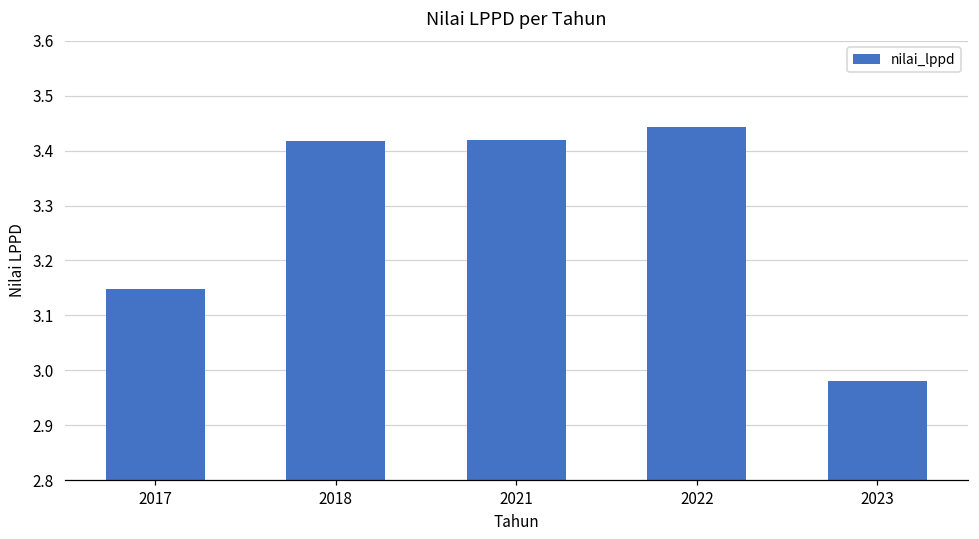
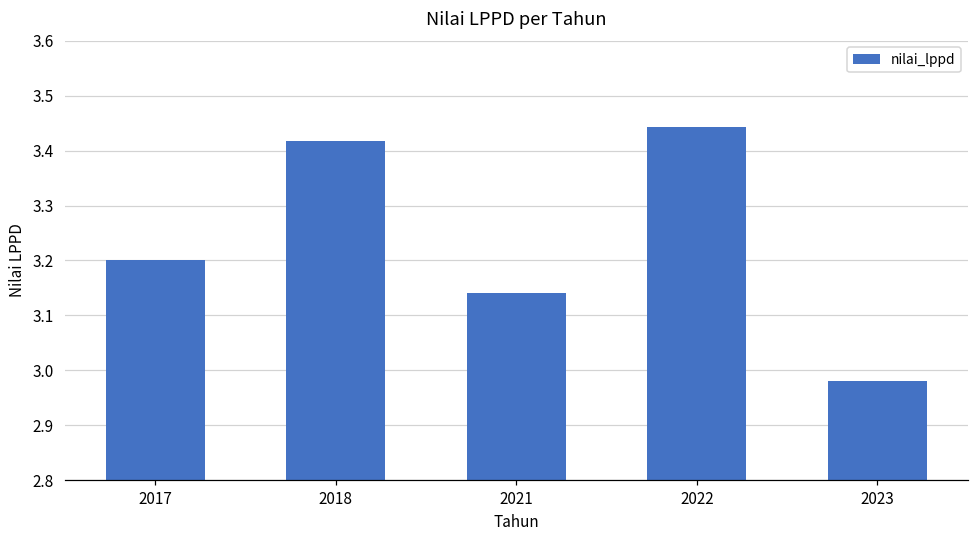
2017: 3.15 -> 3.20
2021: 3.42 -> 3.14
